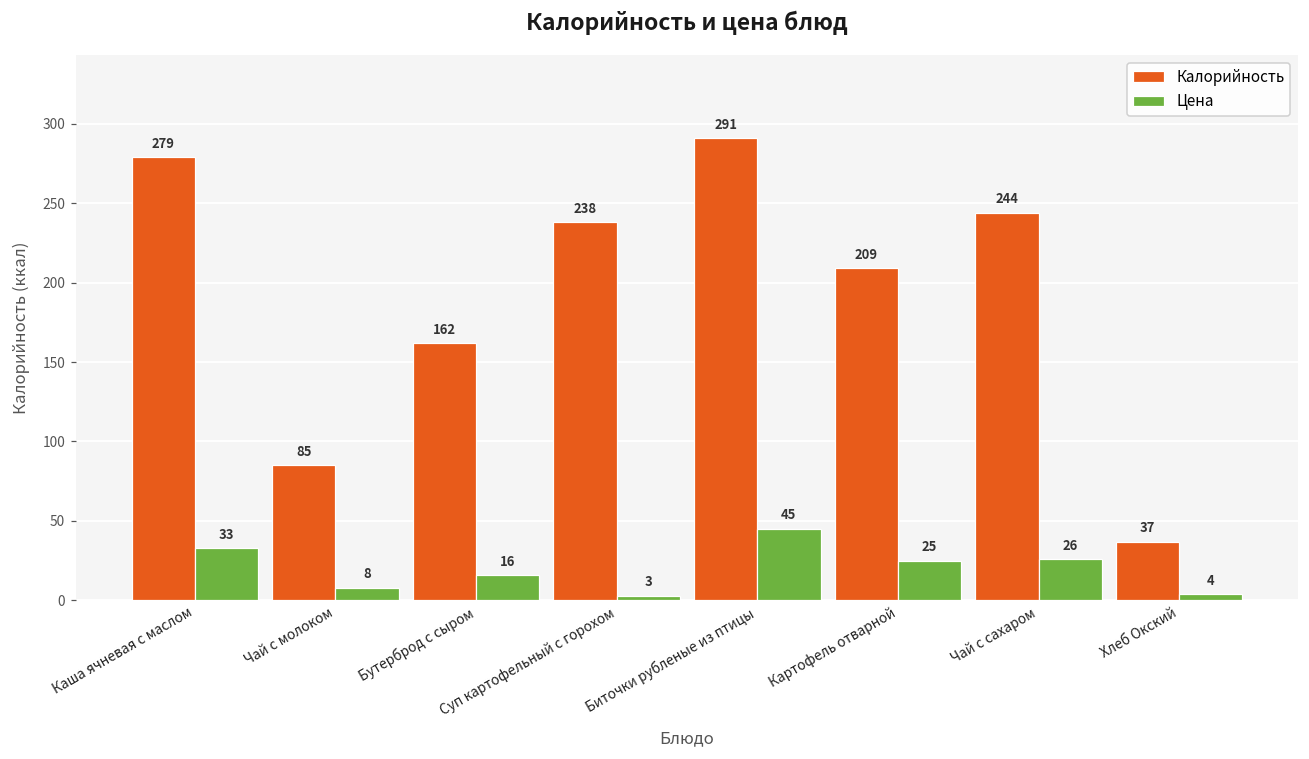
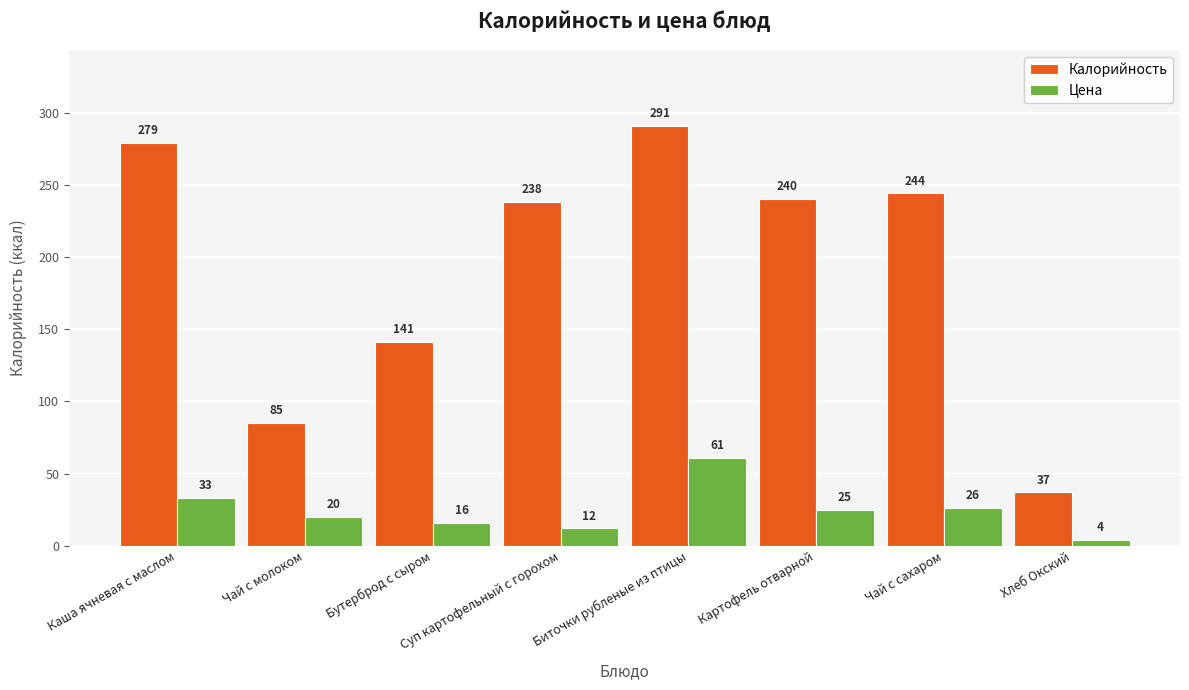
Цена, Чай с молоком: 8 -> 20
Калорийность, Бутерброд с сыром: 162 -> 141
Цена, Суп картофельный с горохом: 3 -> 12
Цена, Биточки рубленые из птицы: 45 -> 61
Калорийность, Картофель отварной: 209 -> 240
